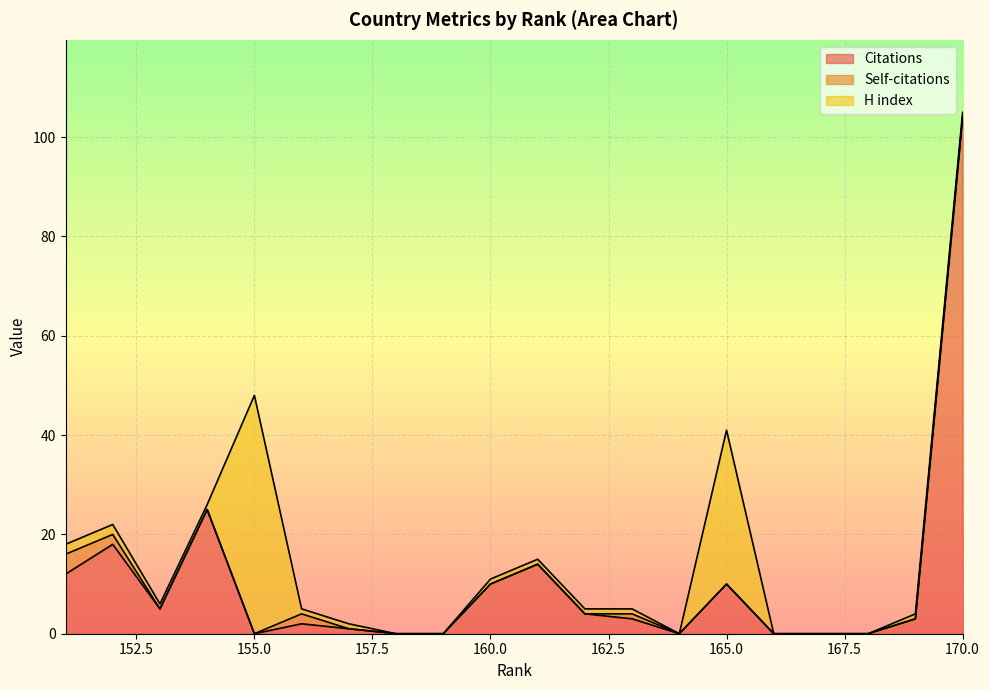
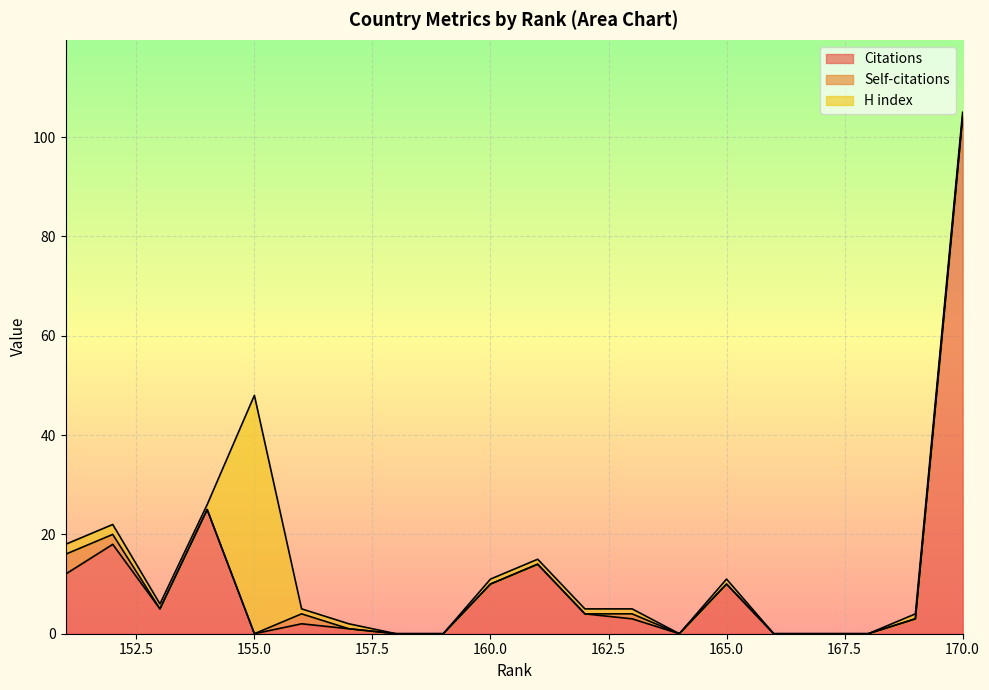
H index, 165.0: 31 -> 1
